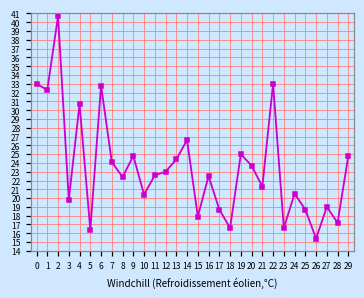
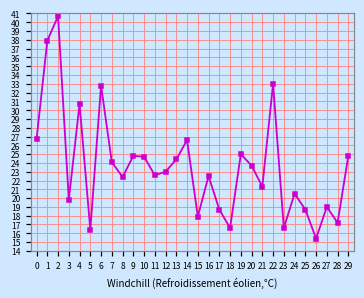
0: 33 -> 27
1: 32 -> 38
10: 20 -> 25
